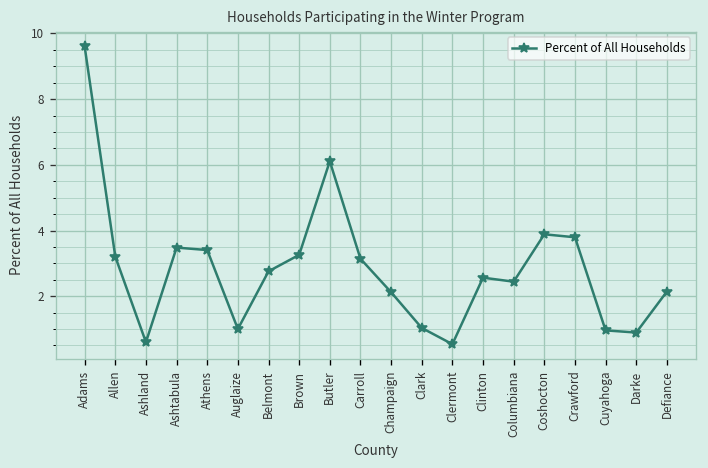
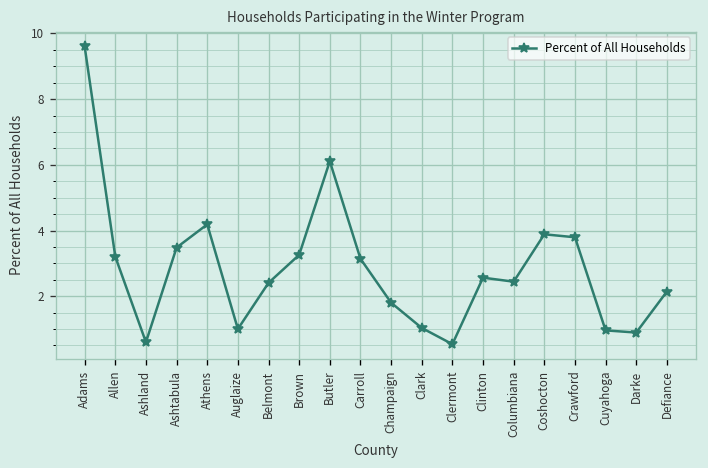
Athens: 3.4 -> 4.2
Belmont: 2.8 -> 2.4
Champaign: 2.1 -> 1.8
